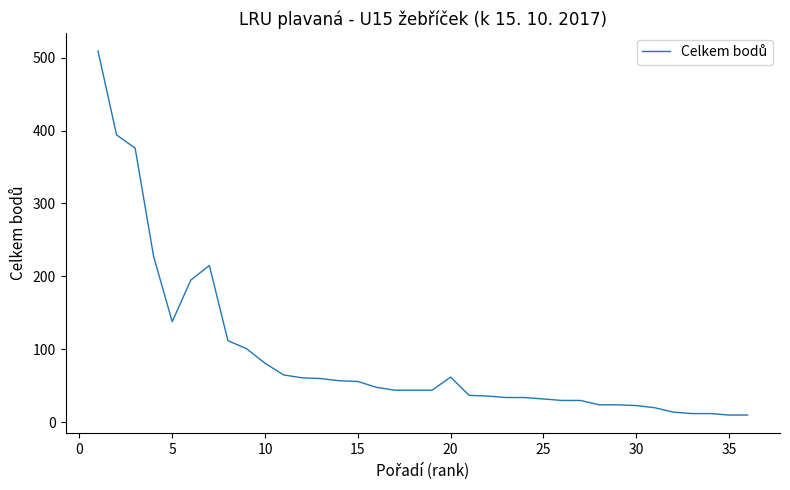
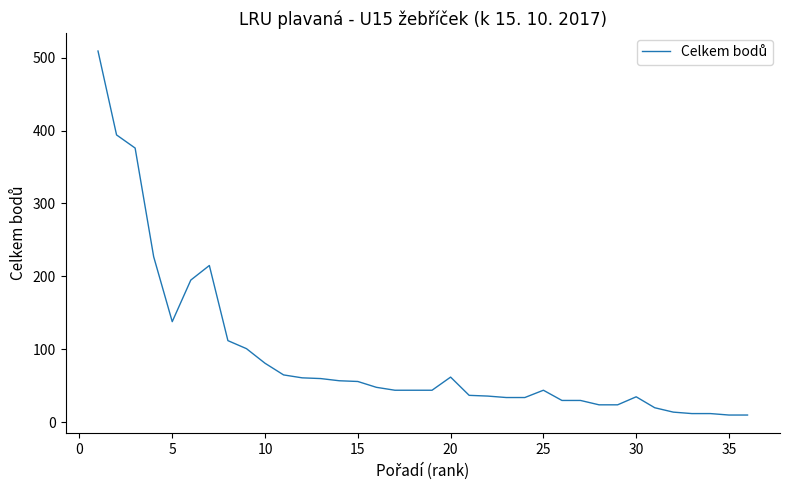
25: 30 -> 40
30: 20 -> 40
